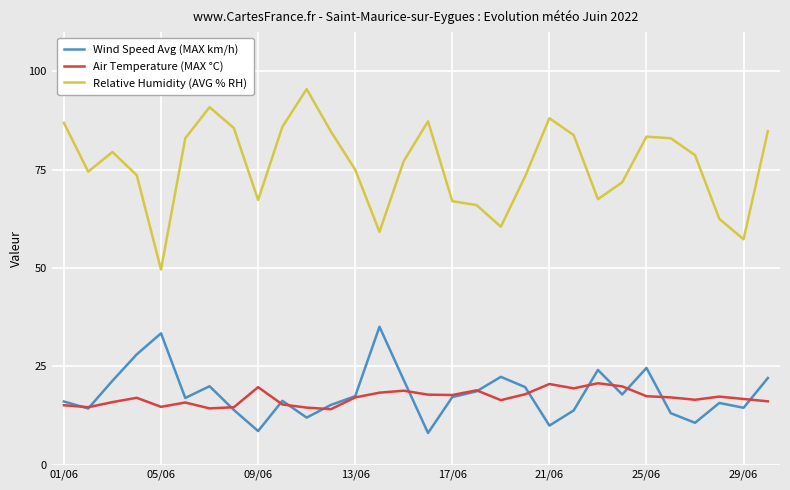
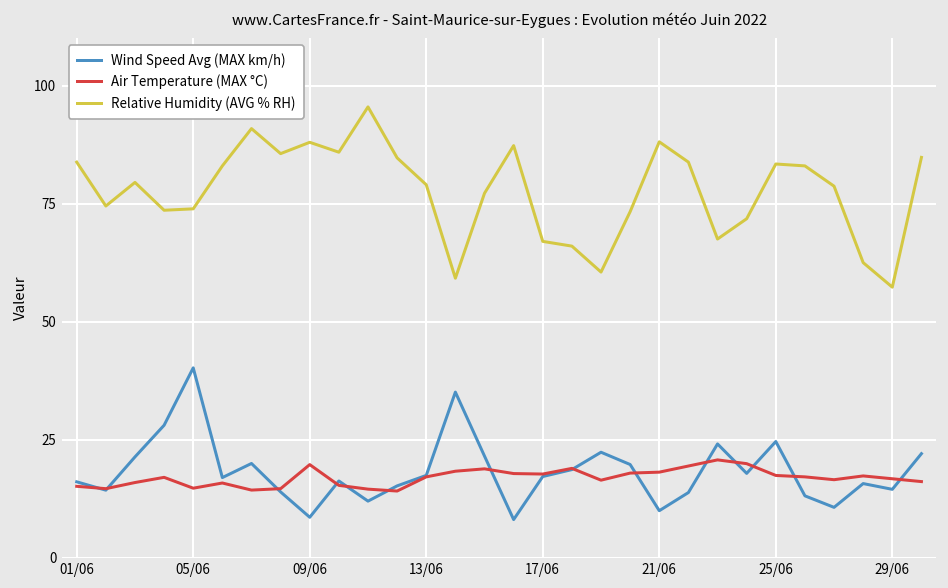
Relative Humidity (AVG % RH), 01/06: 87 -> 84
Wind Speed Avg (MAX km/h), 05/06: 33 -> 40
Relative Humidity (AVG % RH), 05/06: 50 -> 74
Relative Humidity (AVG % RH), 09/06: 67 -> 88
Relative Humidity (AVG % RH), 13/06: 75 -> 79
Air Temperature (MAX °C), 21/06: 21 -> 18
